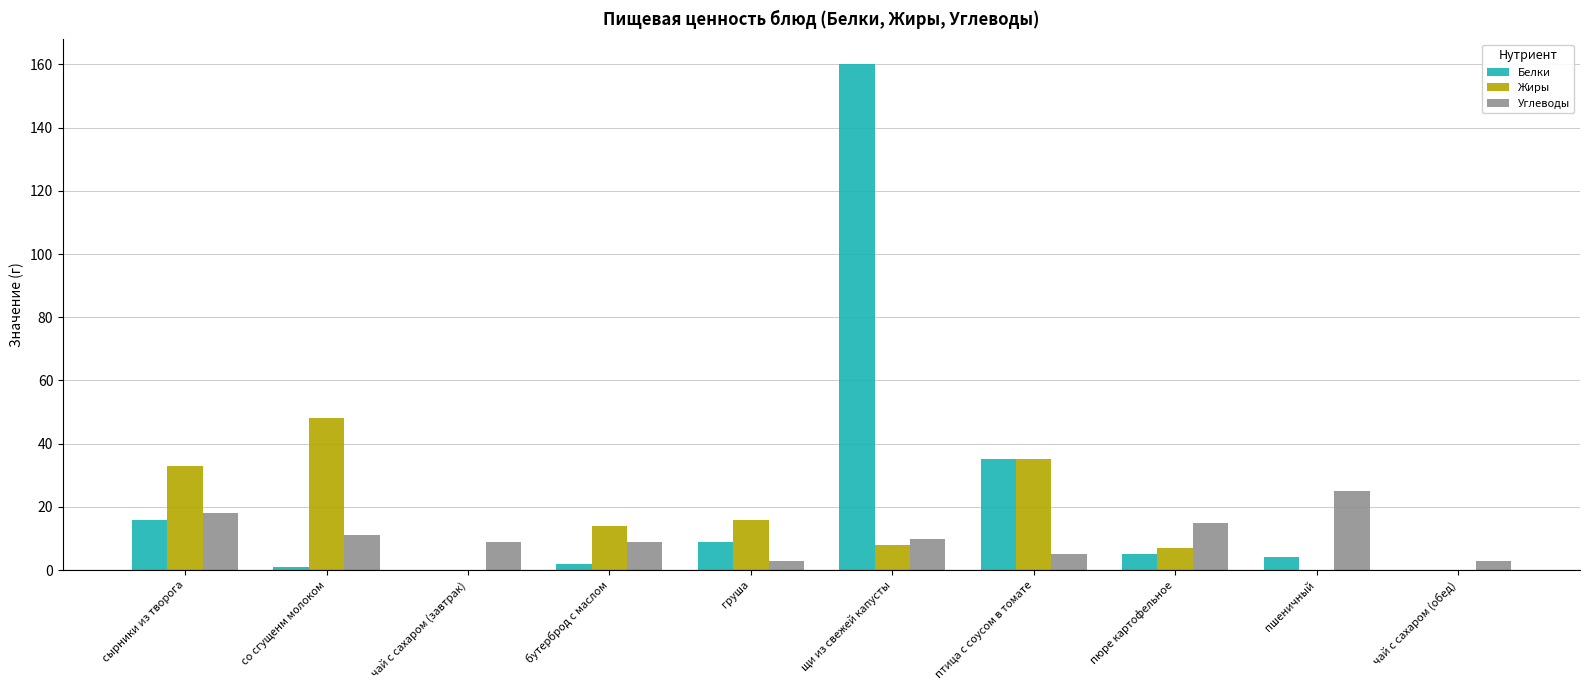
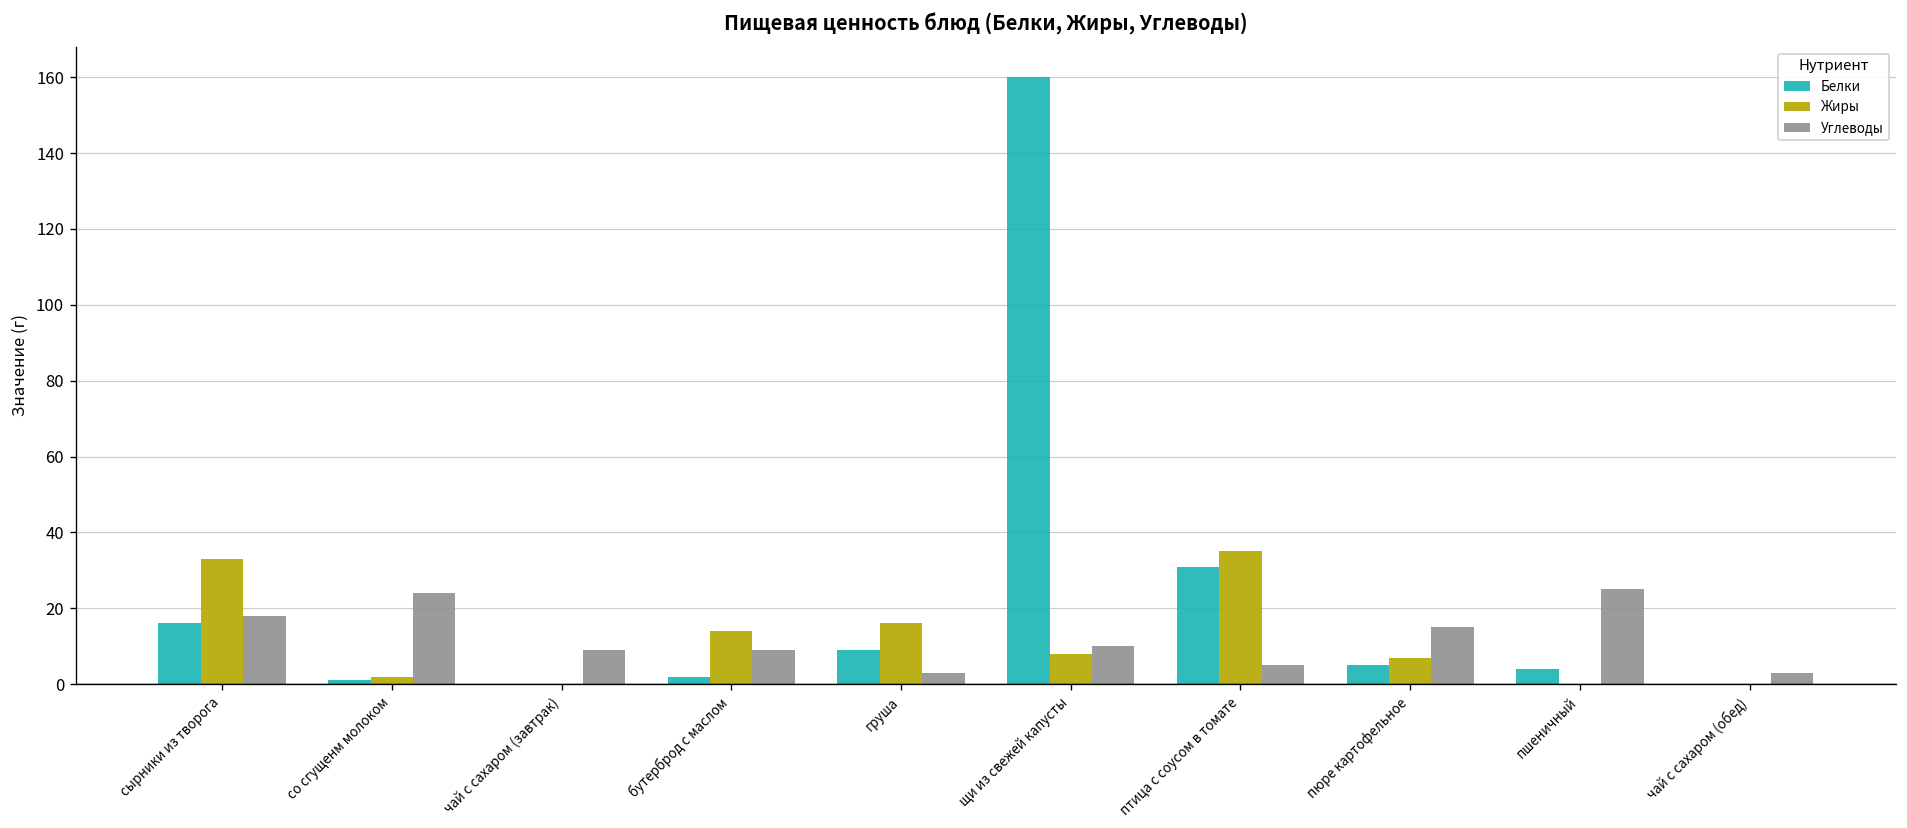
Жиры, со сгущенм молоком: 48 -> 2
Углеводы, со сгущенм молоком: 11 -> 24
Белки, птица с соусом в томате: 35 -> 31
